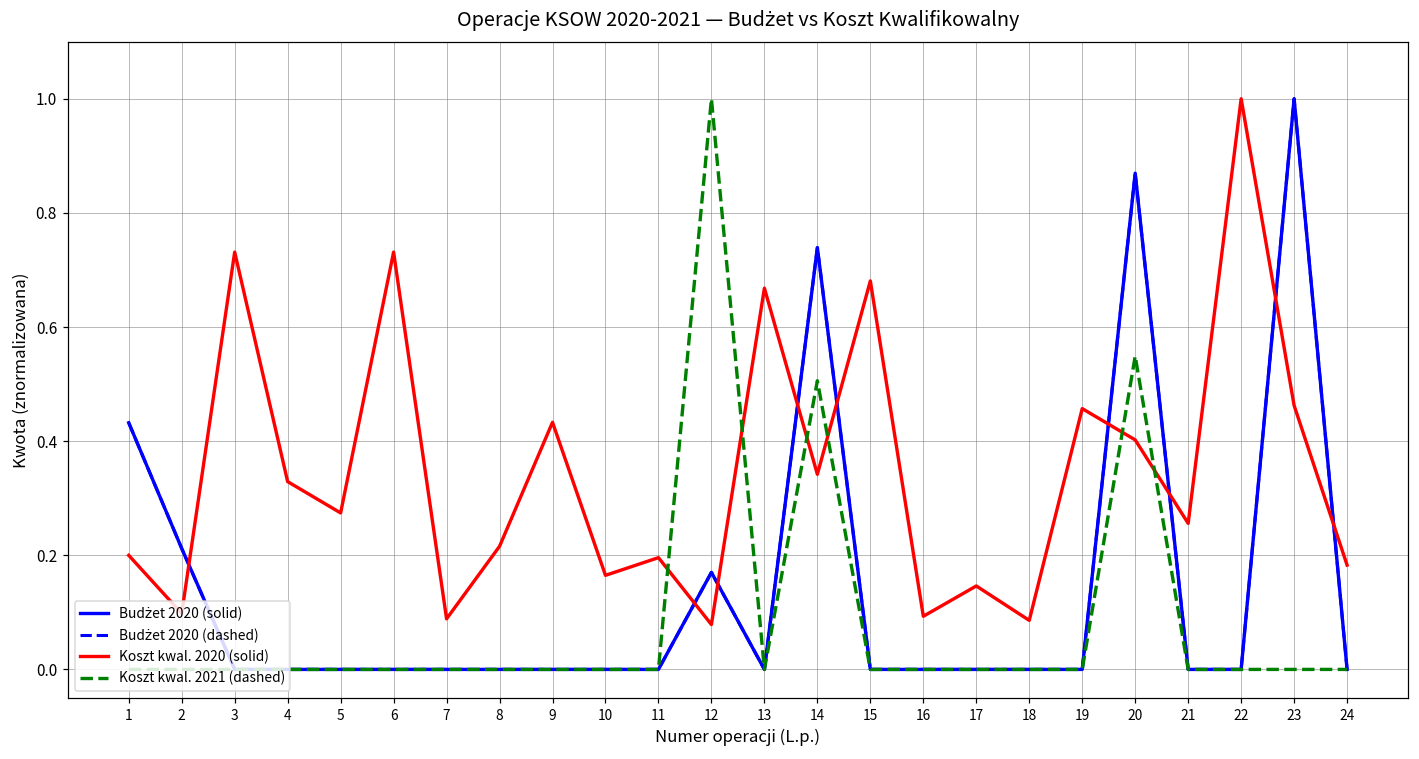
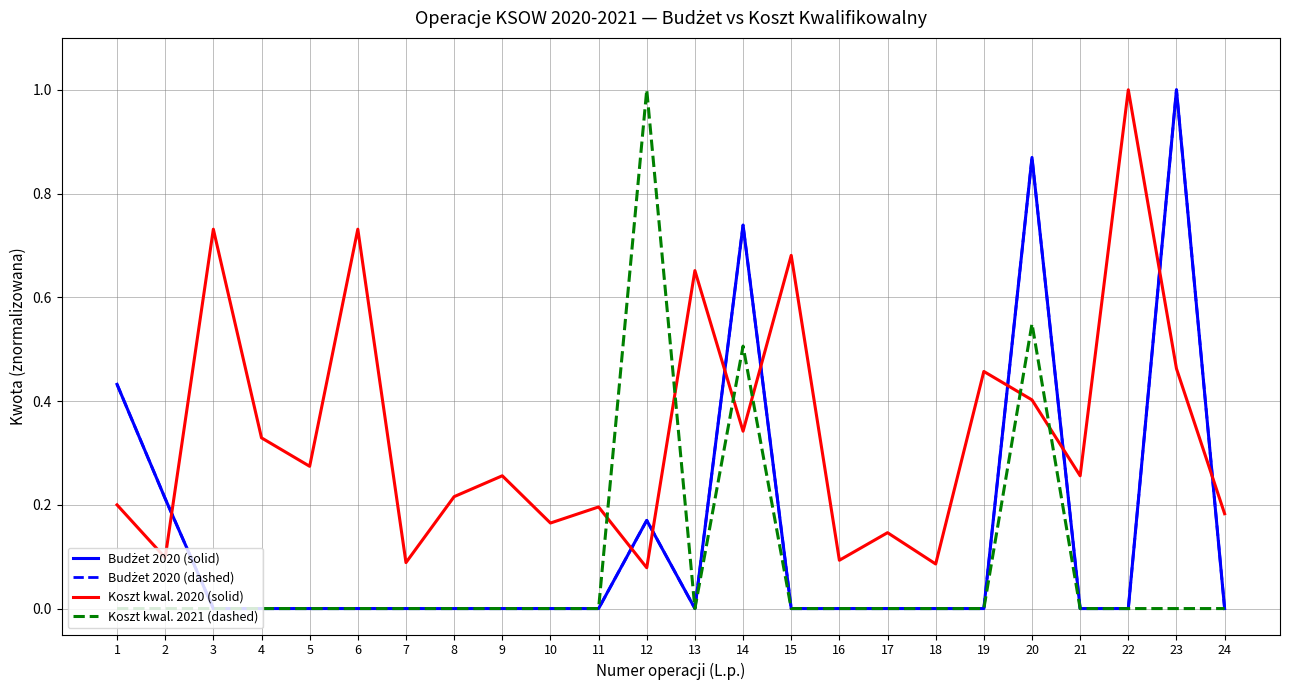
Koszt kwal. 2020 (solid), 9: 0.43 -> 0.26
Koszt kwal. 2020 (solid), 13: 0.67 -> 0.65
